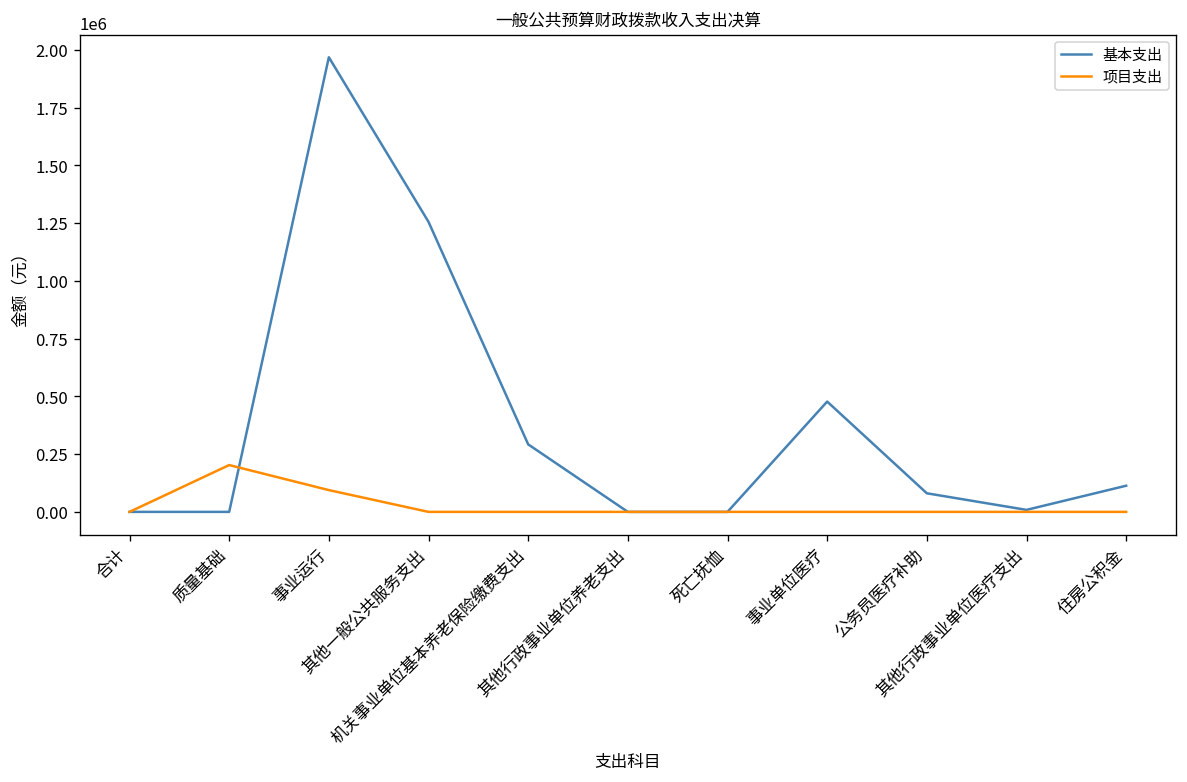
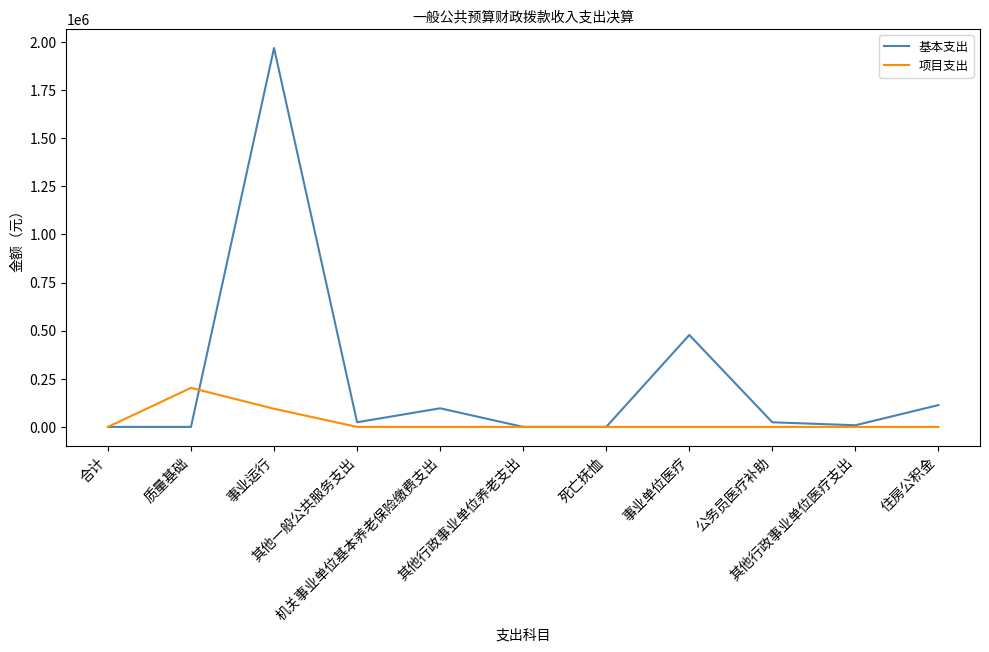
基本支出, 其他一般公共服务支出: 1260000 -> 20000
基本支出, 机关事业单位基本养老保险缴费支出: 290000 -> 100000
基本支出, 公务员医疗补助: 80000 -> 20000
